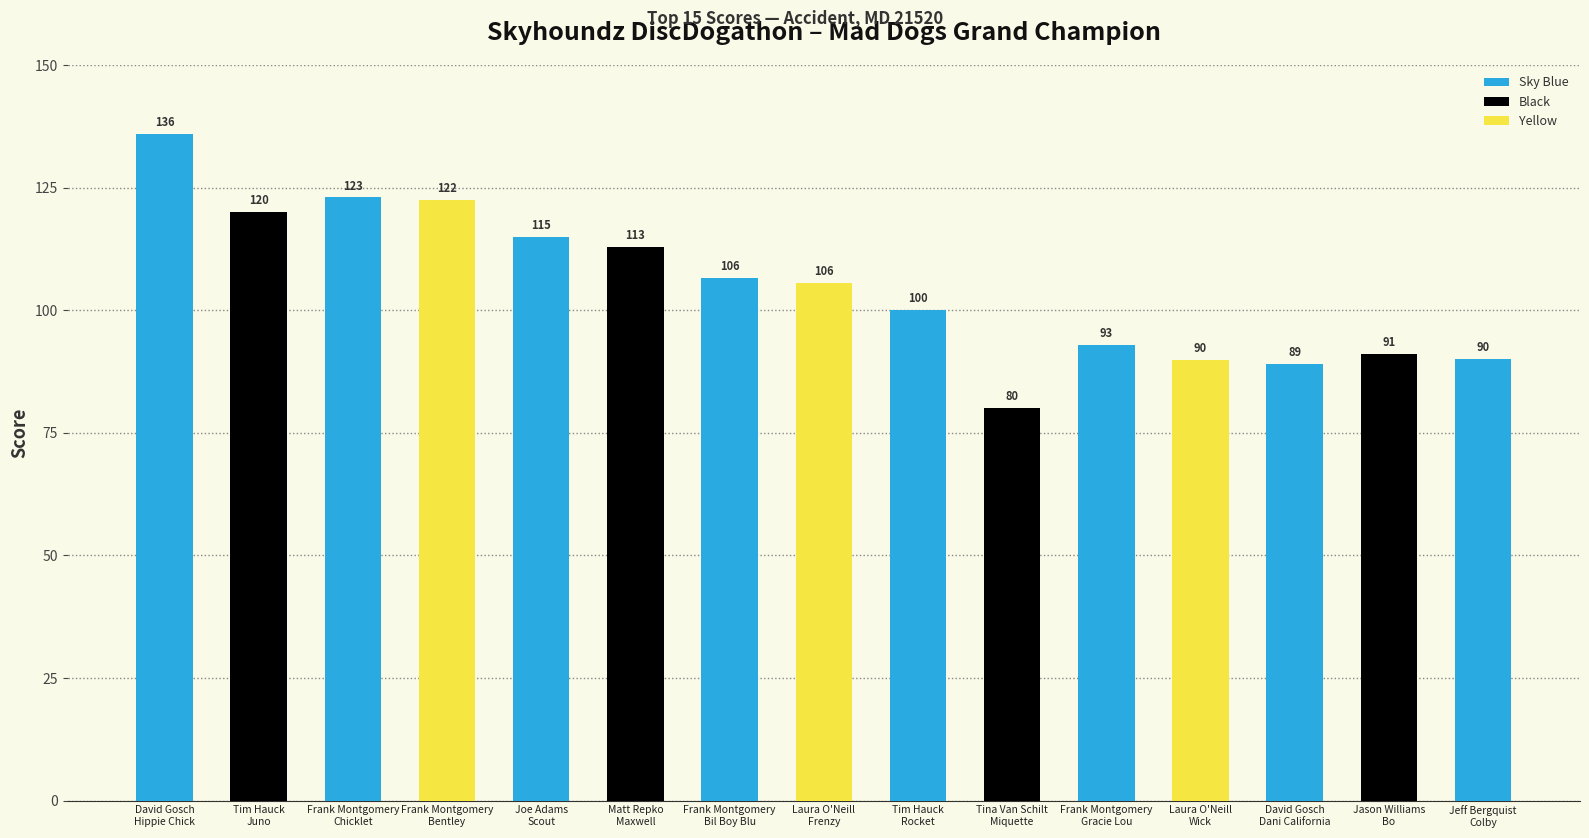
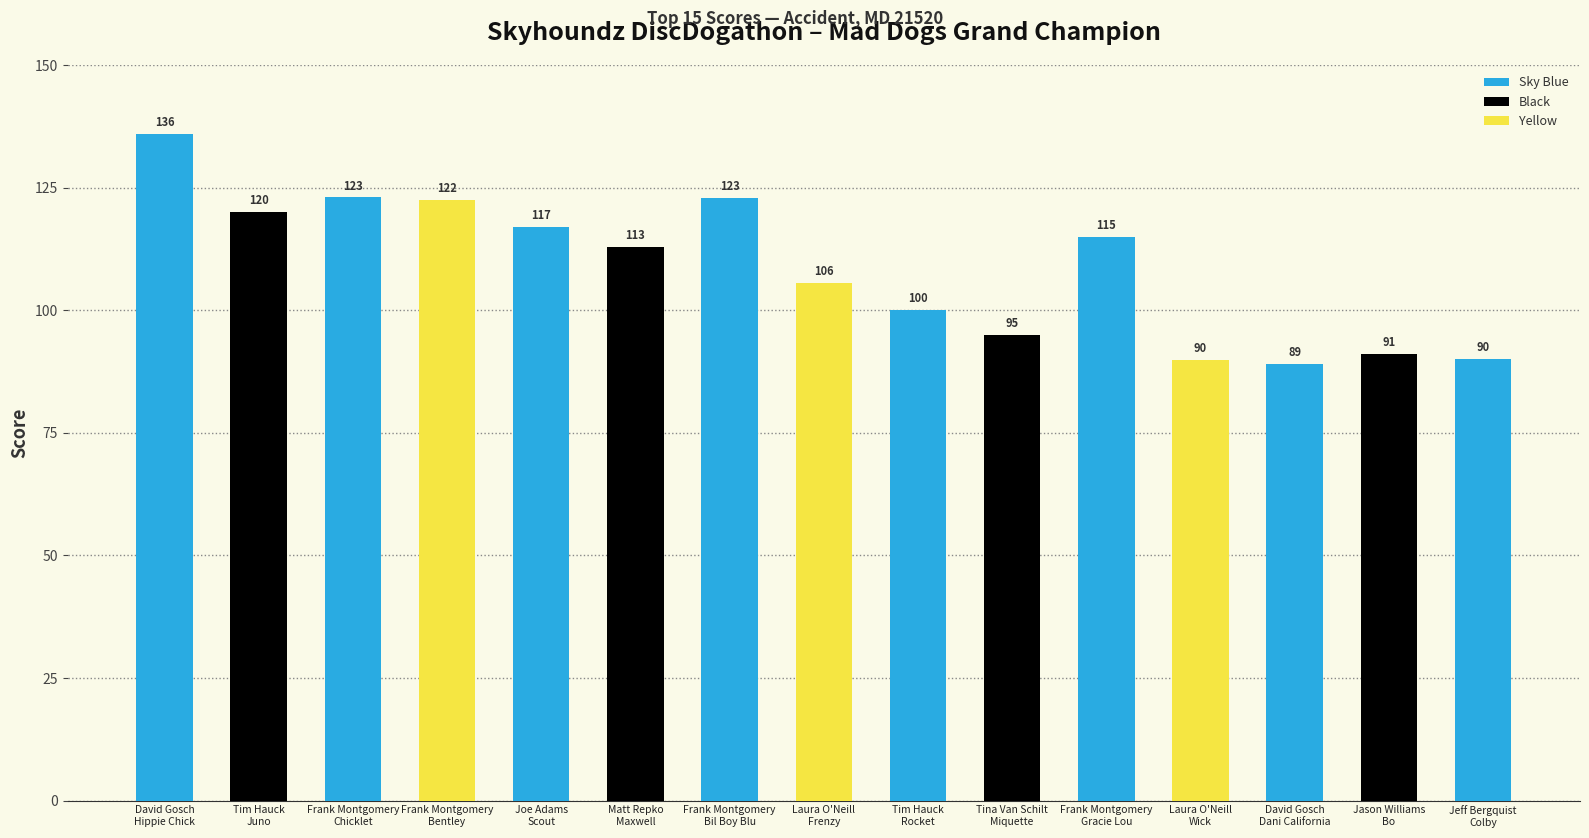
Joe Adams Scout: 115 -> 117
Frank Montgomery Bil Boy Blu: 106 -> 123
Tina Van Schilt Miquette: 80 -> 95
Frank Montgomery Gracie Lou: 93 -> 115
